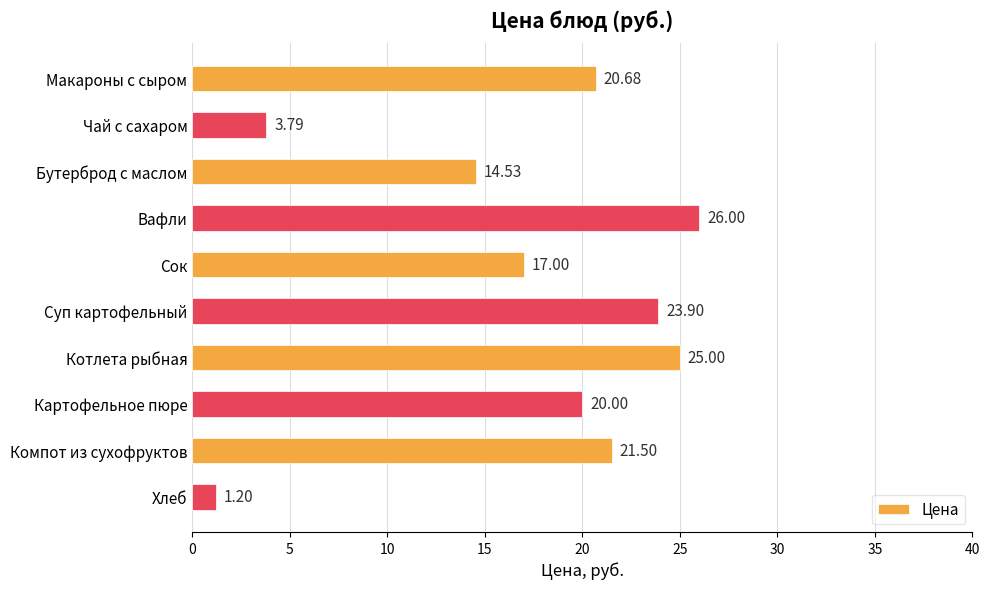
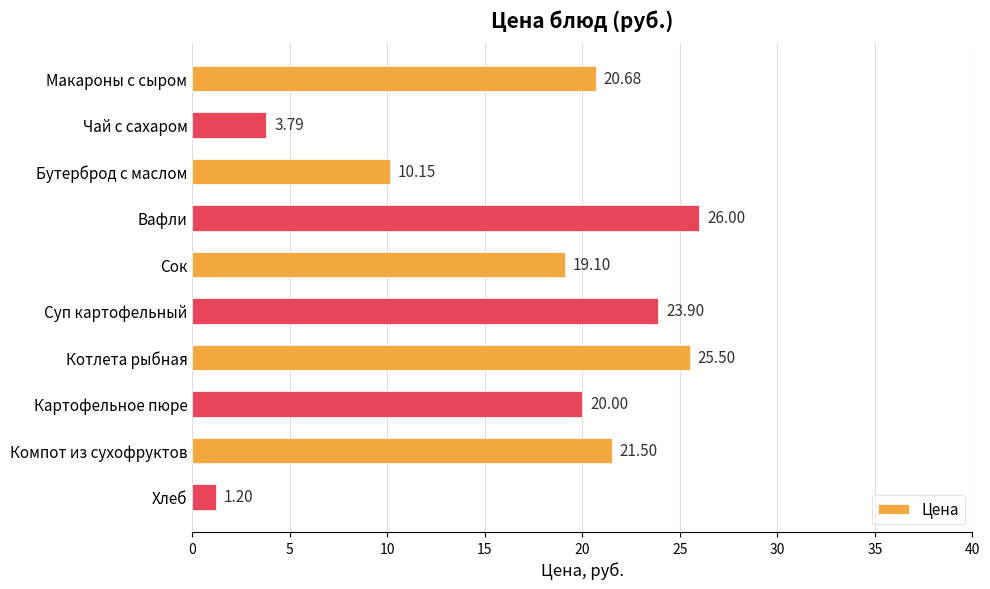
Бутерброд с маслом: 14.53 -> 10.15
Сок: 17.00 -> 19.10
Котлета рыбная: 25.00 -> 25.50
